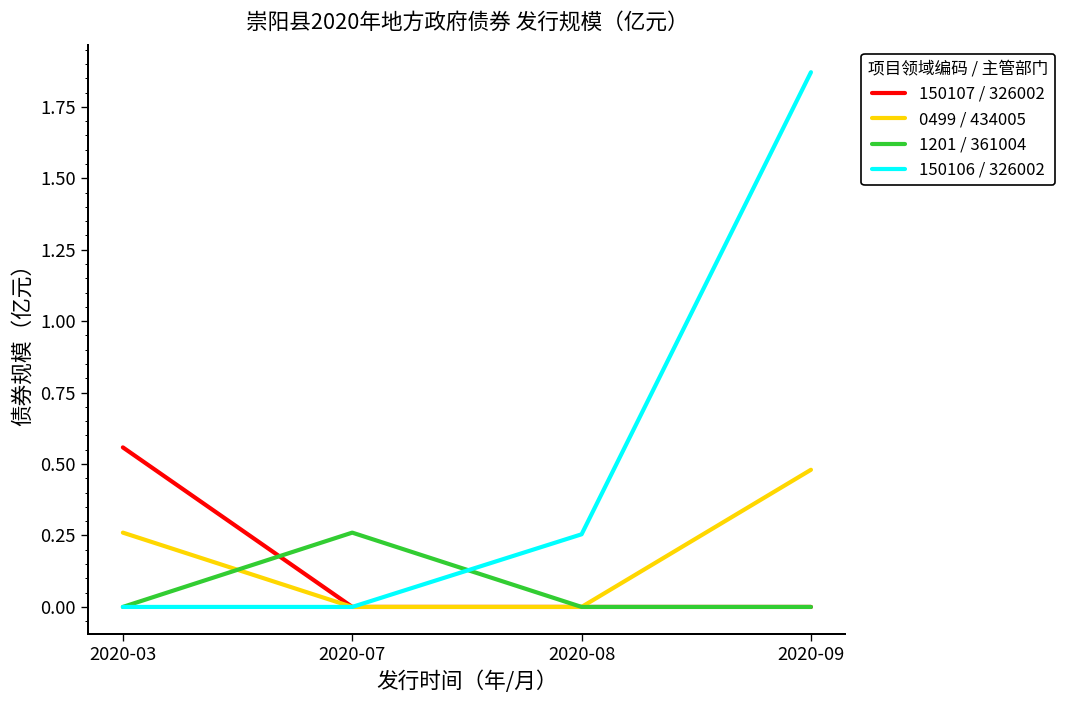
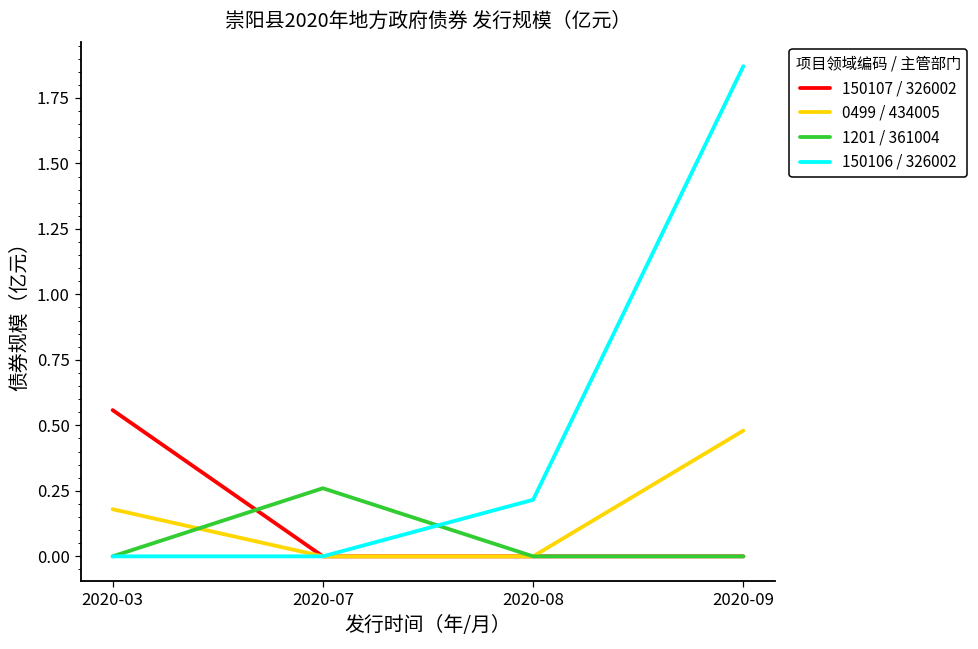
0499 / 434005, 2020-03: 0.26 -> 0.18
150106 / 326002, 2020-08: 0.25 -> 0.22
